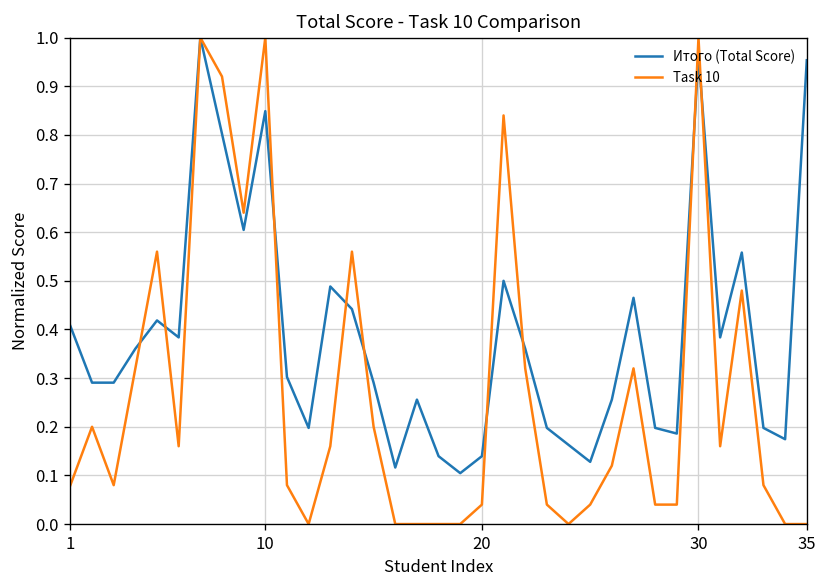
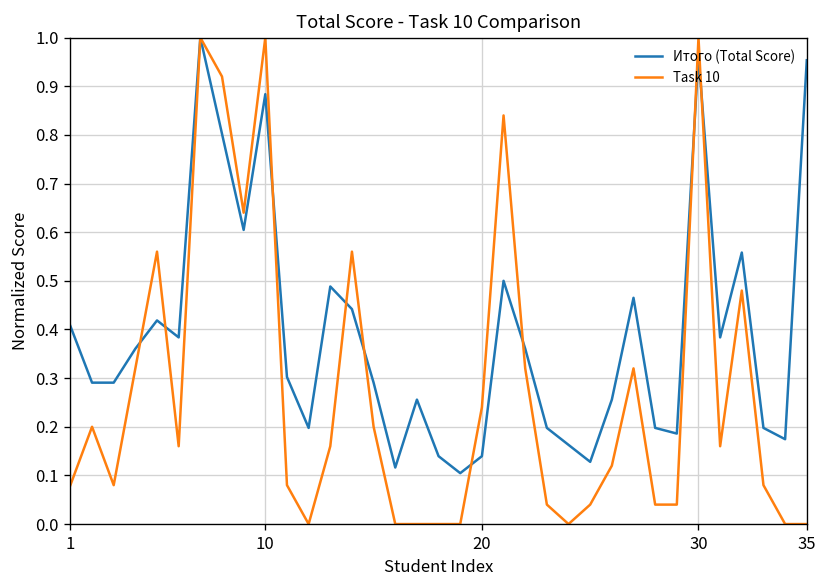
Итого (Total Score), 10: 0.85 -> 0.88
Task 10, 20: 0.04 -> 0.24
